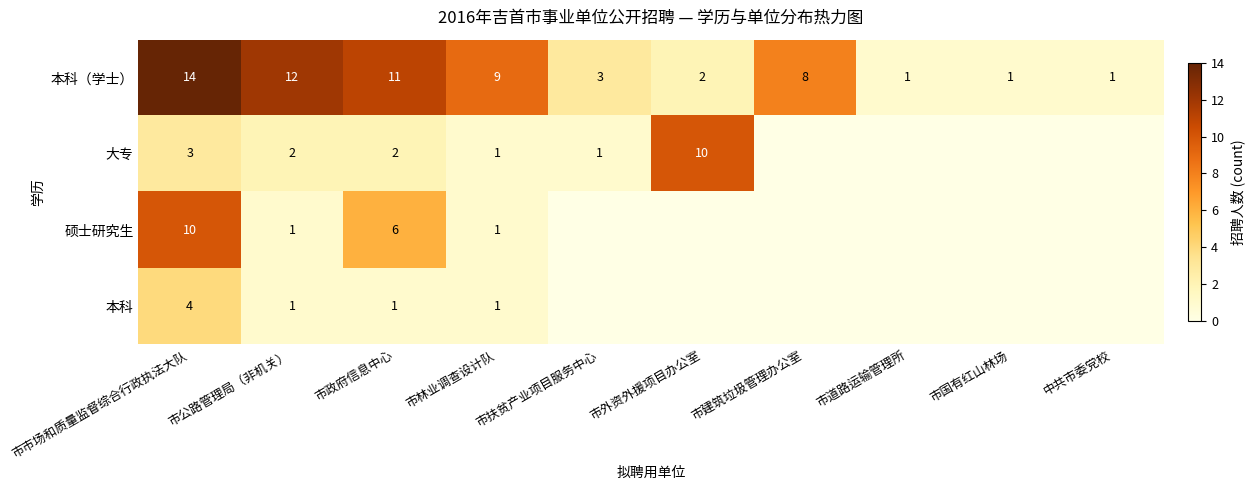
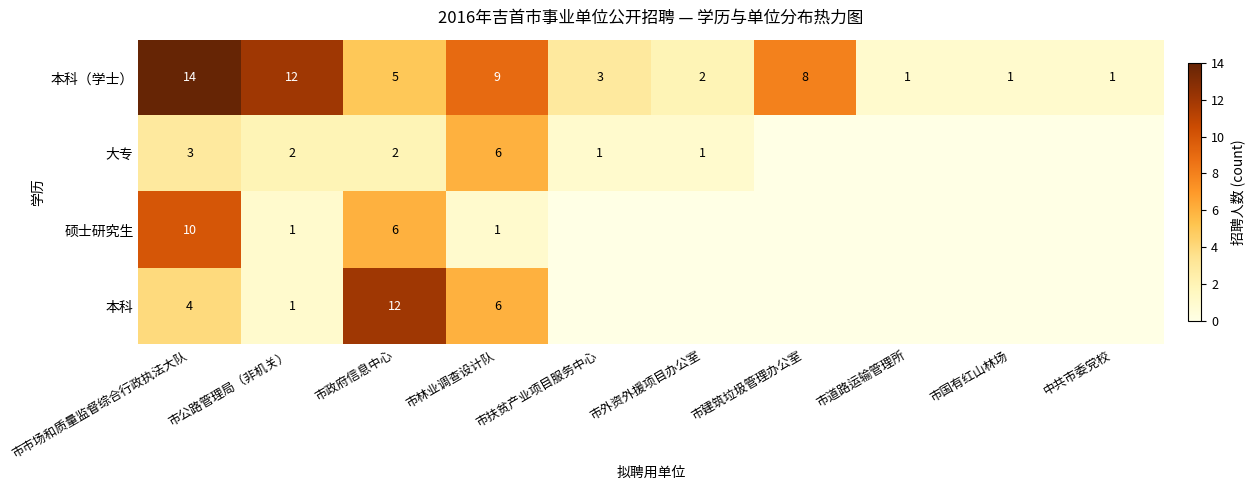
本科（学士）, 市政府信息中心: 11 -> 5
大专, 市林业调查设计队: 1 -> 6
大专, 市外资外援项目办公室: 10 -> 1
本科, 市政府信息中心: 1 -> 12
本科, 市林业调查设计队: 1 -> 6
